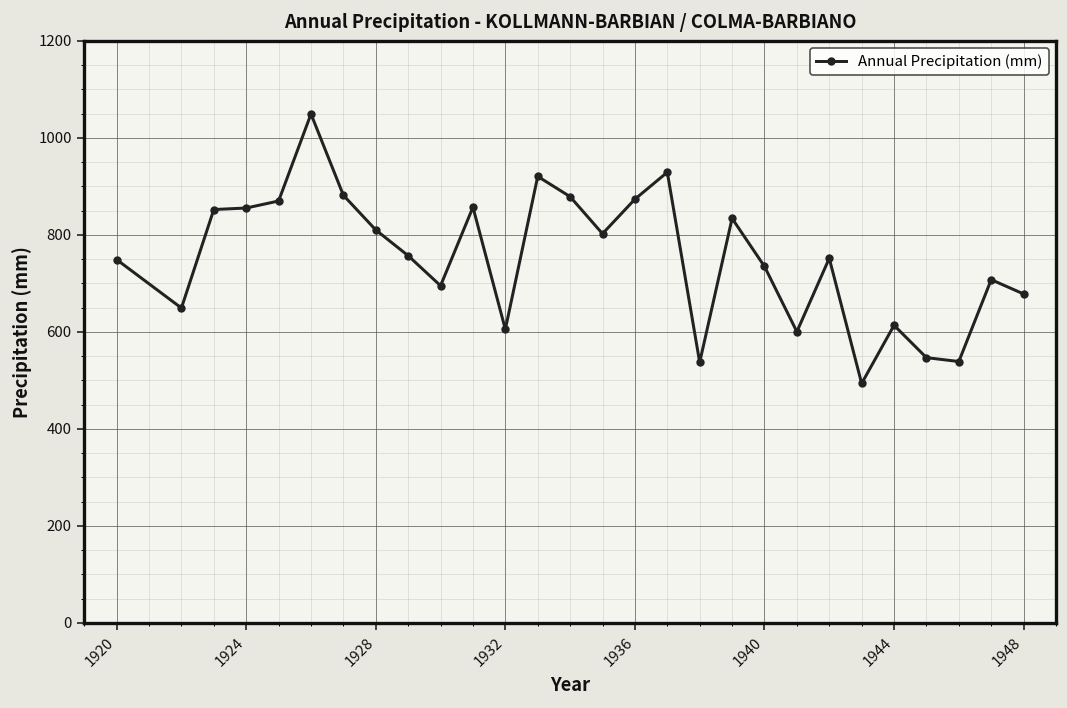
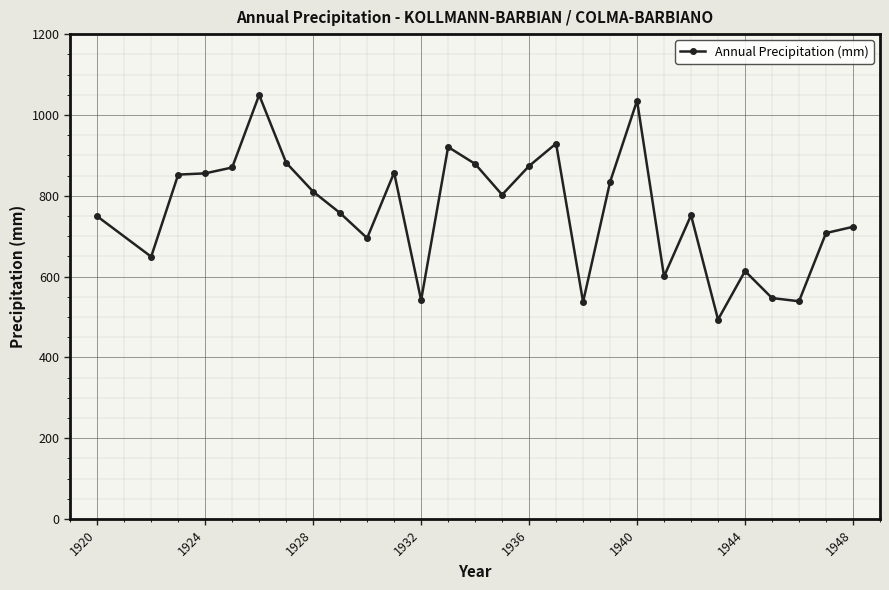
1932: 610 -> 540
1940: 740 -> 1040
1948: 680 -> 720
